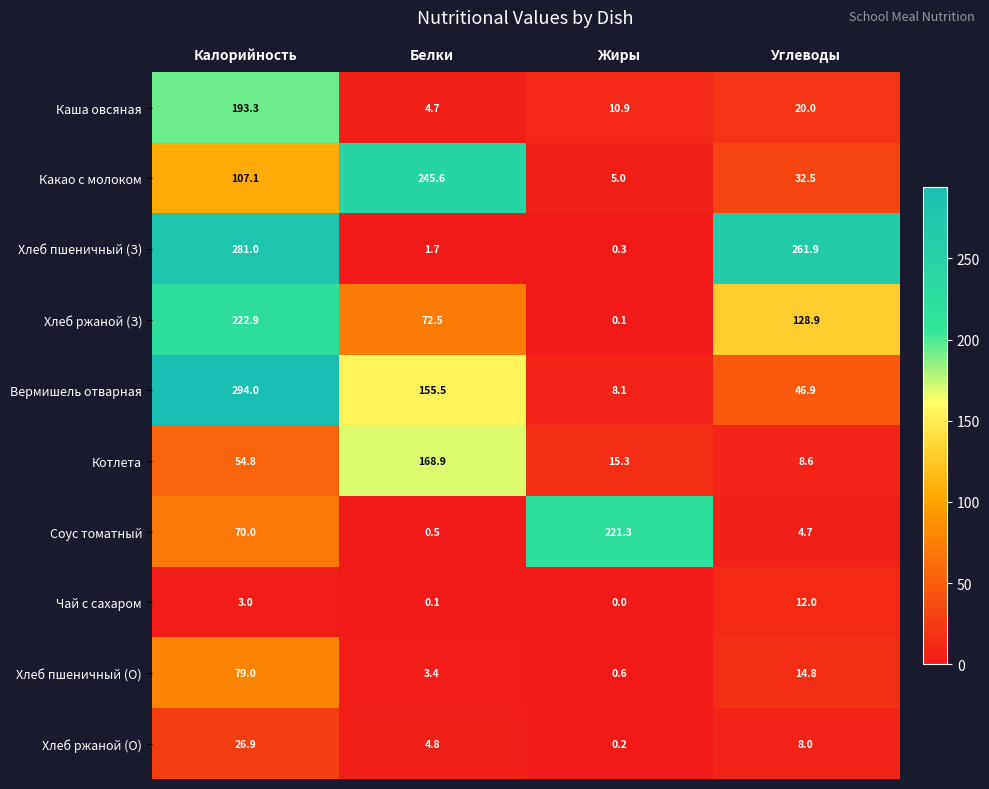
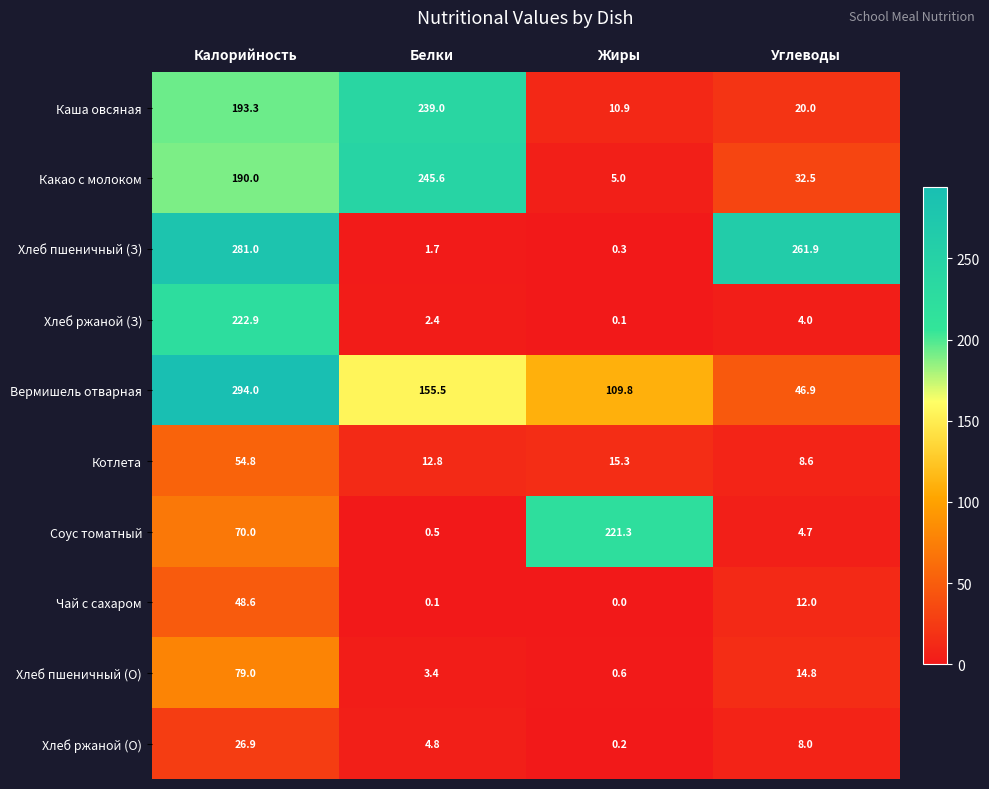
Каша овсяная, Белки: 4.7 -> 239.0
Какао с молоком, Калорийность: 107.1 -> 190.0
Хлеб ржаной (З), Белки: 72.5 -> 2.4
Хлеб ржаной (З), Углеводы: 128.9 -> 4.0
Вермишель отварная, Жиры: 8.1 -> 109.8
Котлета, Белки: 168.9 -> 12.8
Чай с сахаром, Калорийность: 3.0 -> 48.6
